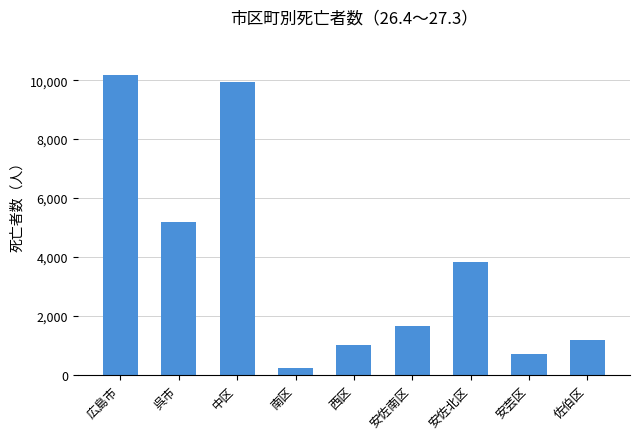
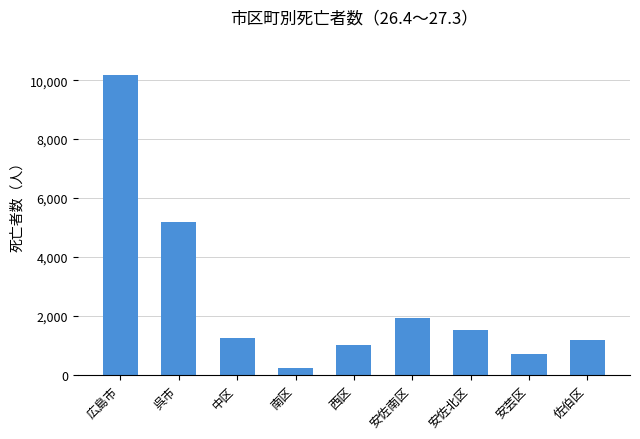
中区: 9,900 -> 1,300
安佐南区: 1,700 -> 1,900
安佐北区: 3,800 -> 1,500
